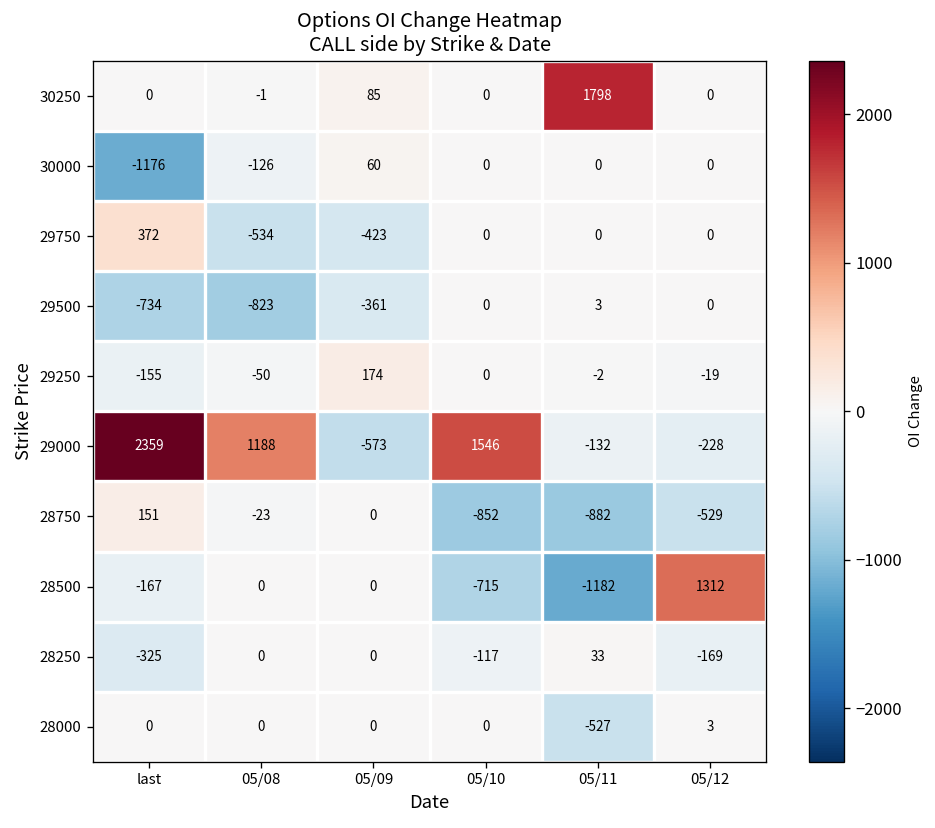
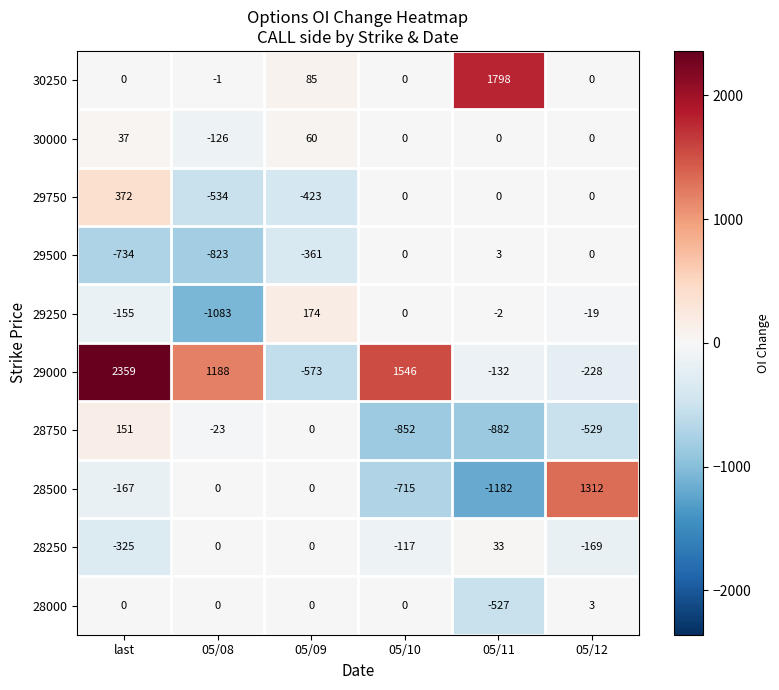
30000, last: -1176 -> 37
29250, 05/08: -50 -> -1083
